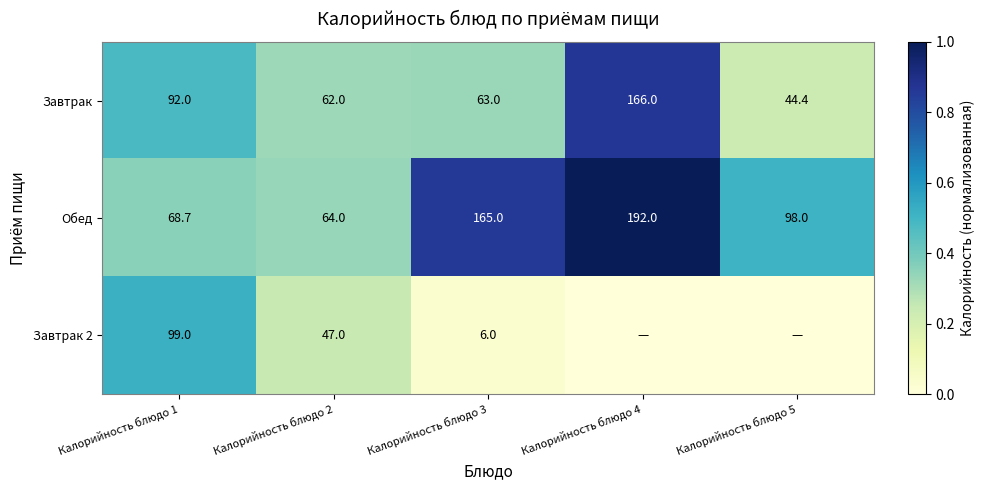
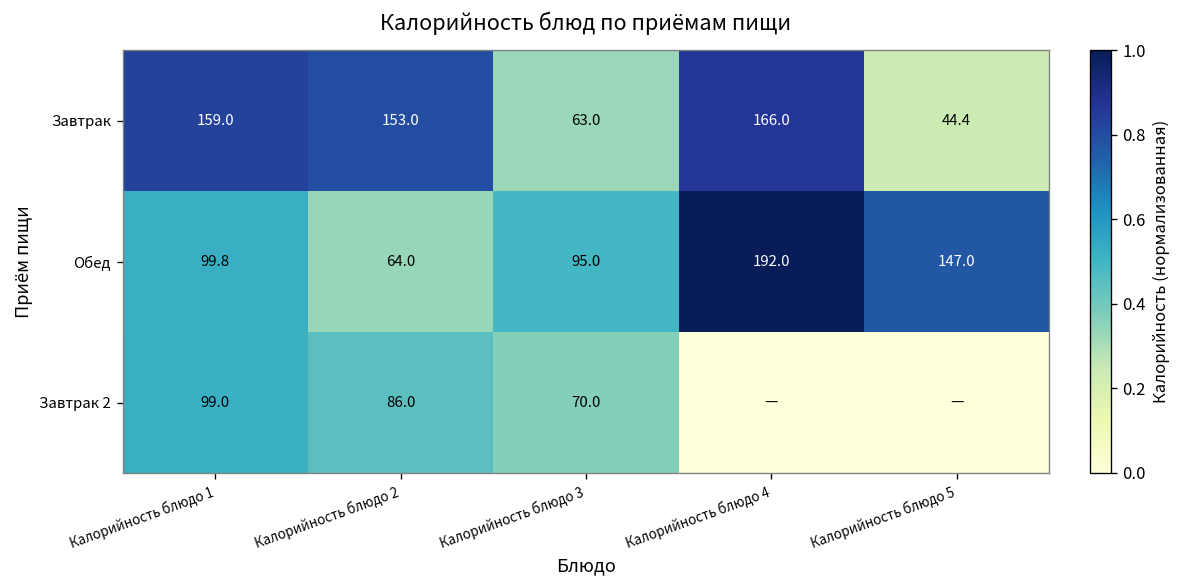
Завтрак, Калорийность блюдо 1: 92.0 -> 159.0
Завтрак, Калорийность блюдо 2: 62.0 -> 153.0
Обед, Калорийность блюдо 1: 68.7 -> 99.8
Обед, Калорийность блюдо 3: 165.0 -> 95.0
Обед, Калорийность блюдо 5: 98.0 -> 147.0
Завтрак 2, Калорийность блюдо 2: 47.0 -> 86.0
Завтрак 2, Калорийность блюдо 3: 6.0 -> 70.0
